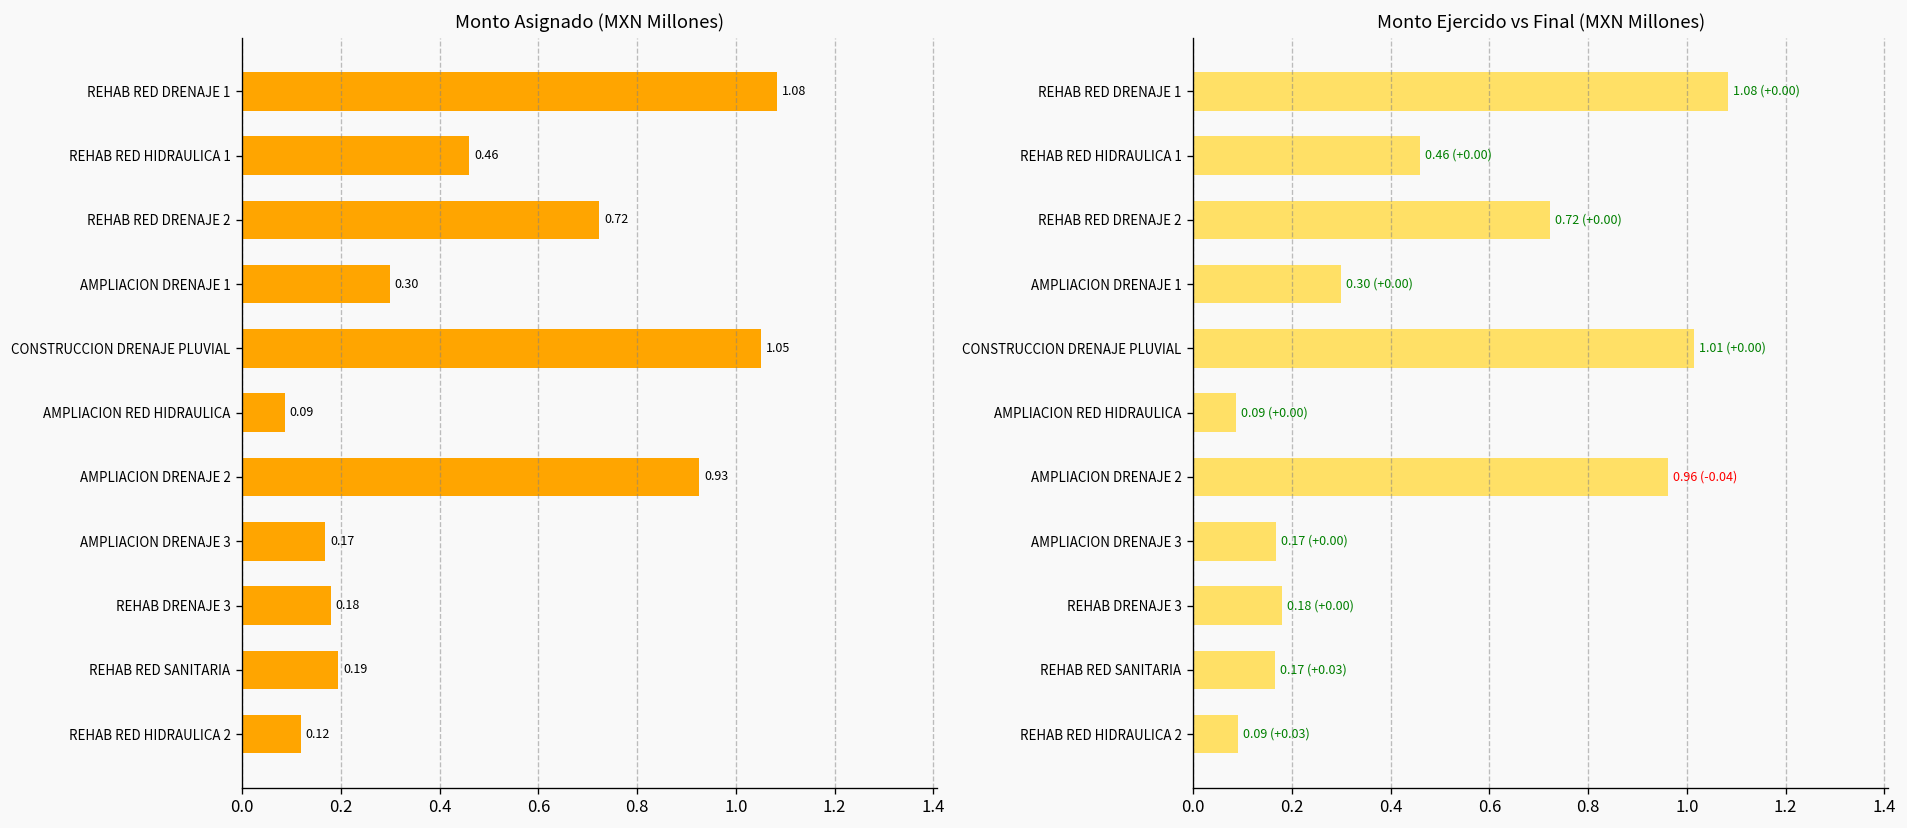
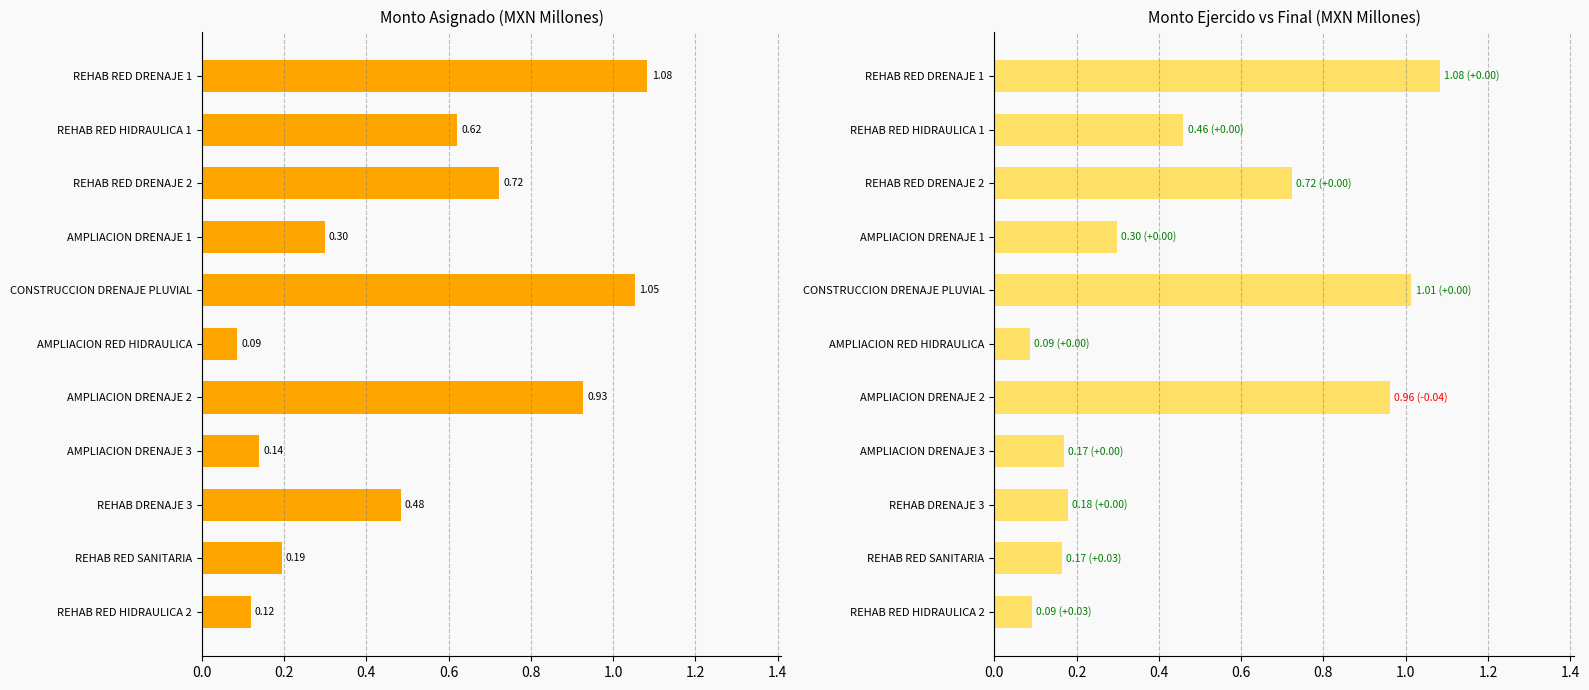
Monto Asignado (MXN Millones), REHAB RED HIDRAULICA 1: 0.46 -> 0.62
Monto Asignado (MXN Millones), AMPLIACION DRENAJE 3: 0.17 -> 0.14
Monto Asignado (MXN Millones), REHAB DRENAJE 3: 0.18 -> 0.48
